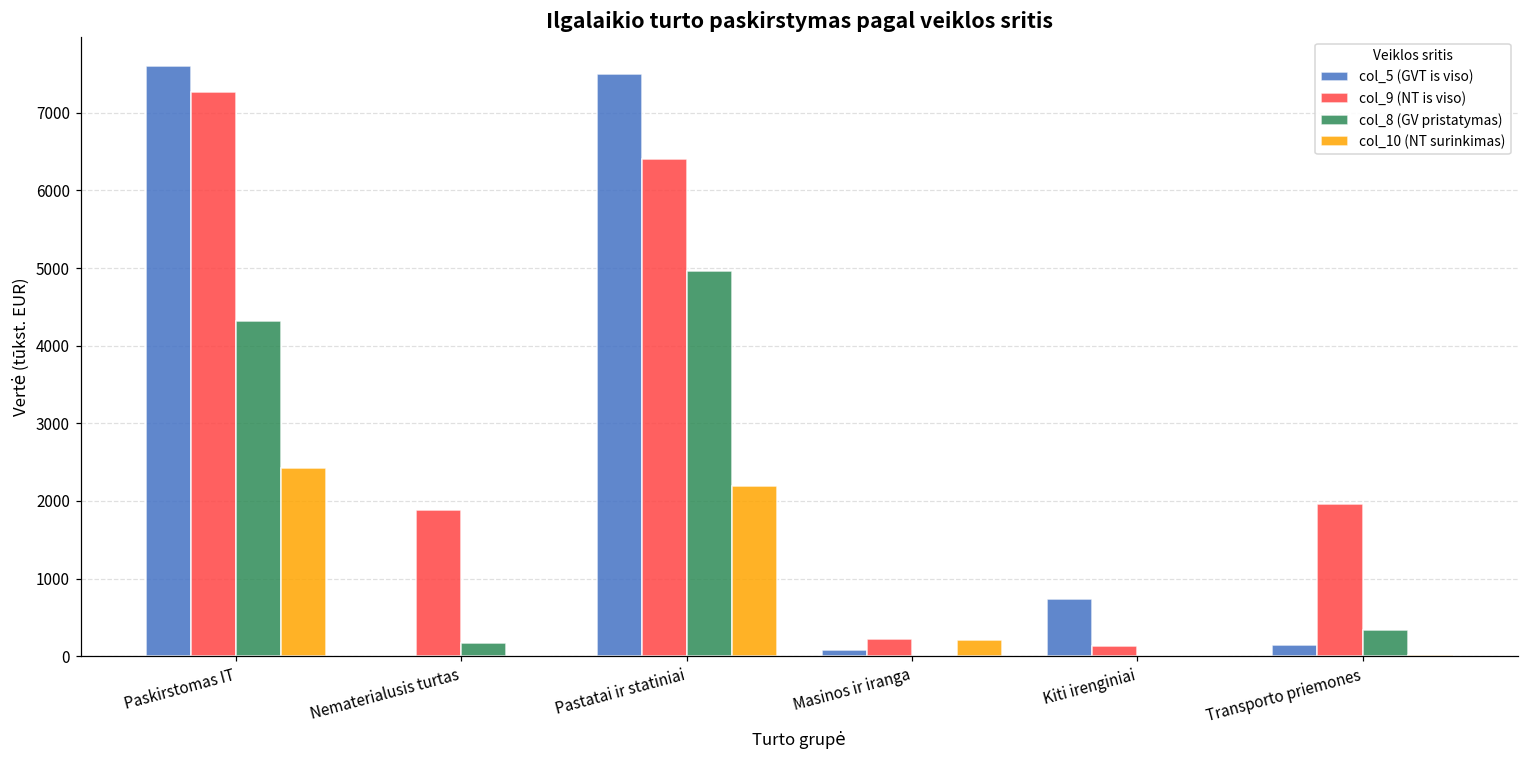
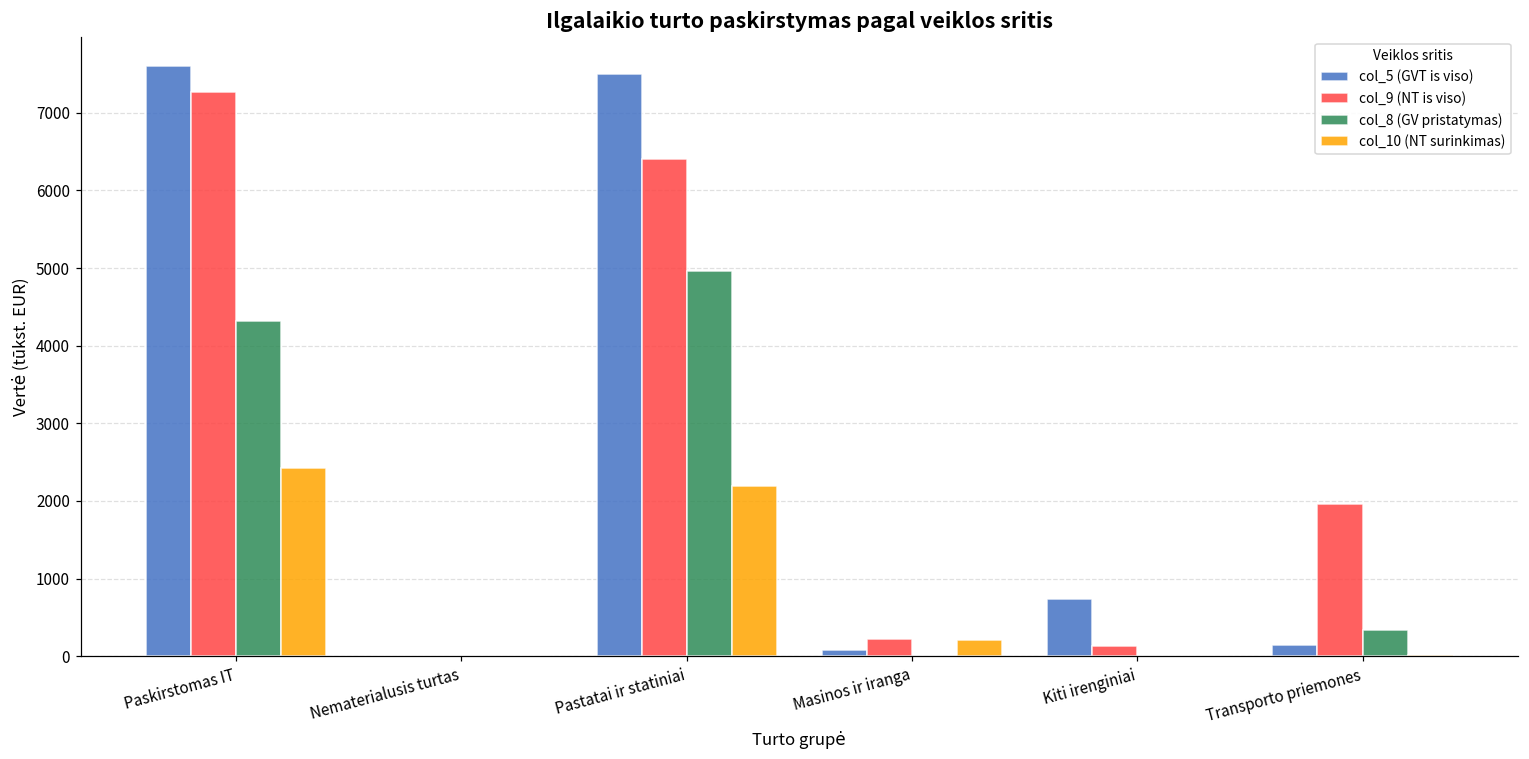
col_9 (NT is viso), Nematerialusis turtas: 1900 -> 0
col_8 (GV pristatymas), Nematerialusis turtas: 200 -> 0
